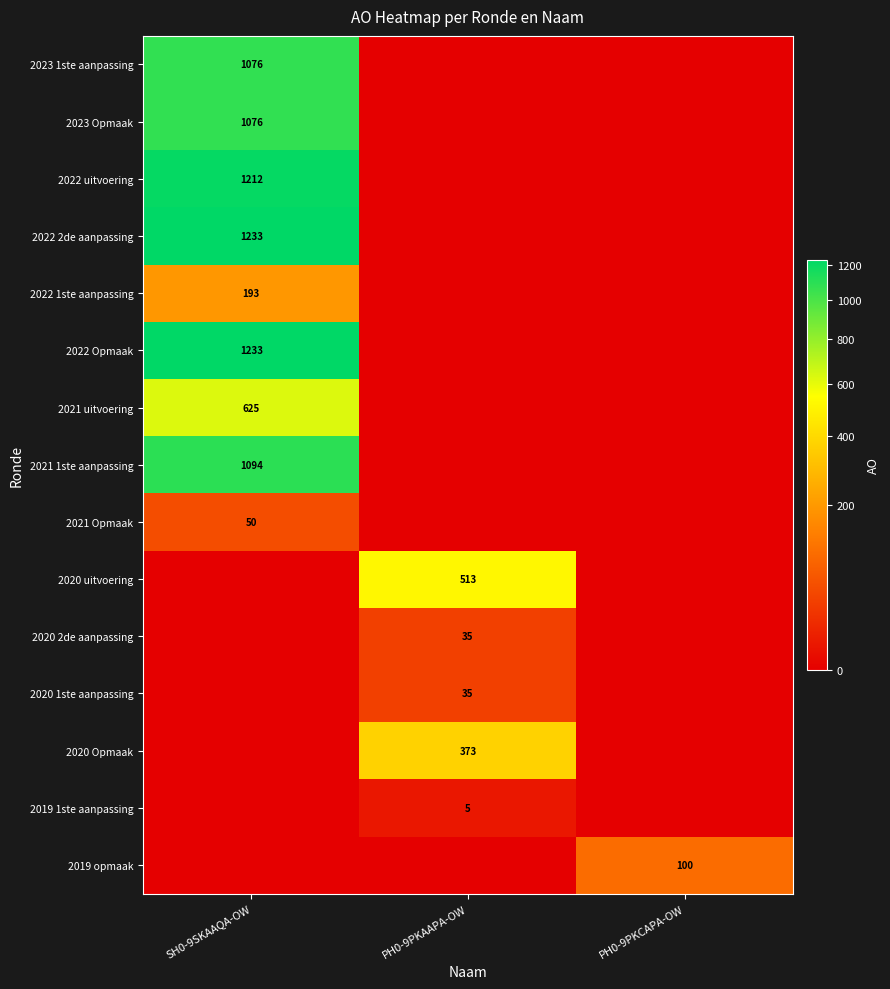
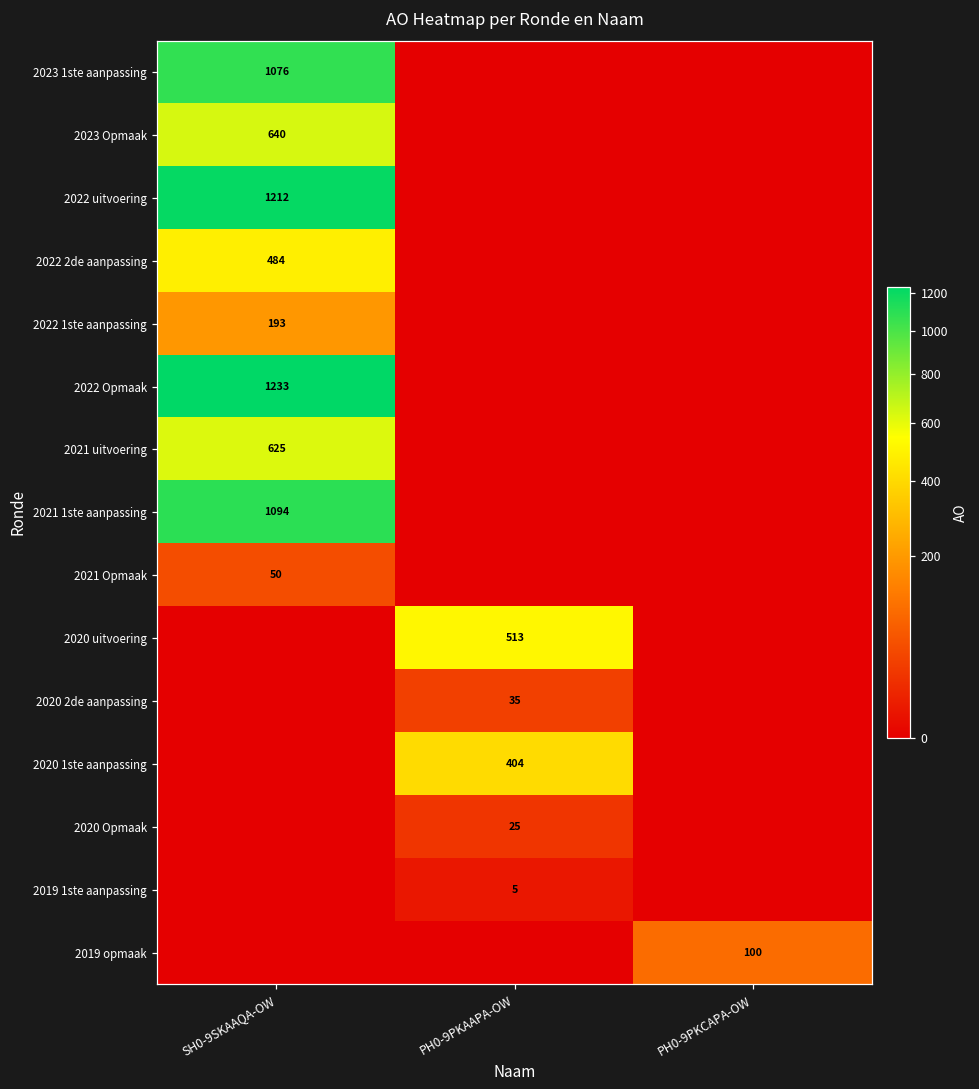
2023 Opmaak, SH0-9SKAAQA-OW: 1076 -> 640
2022 2de aanpassing, SH0-9SKAAQA-OW: 1233 -> 484
2020 1ste aanpassing, PH0-9PKAAPA-OW: 35 -> 404
2020 Opmaak, PH0-9PKAAPA-OW: 373 -> 25
